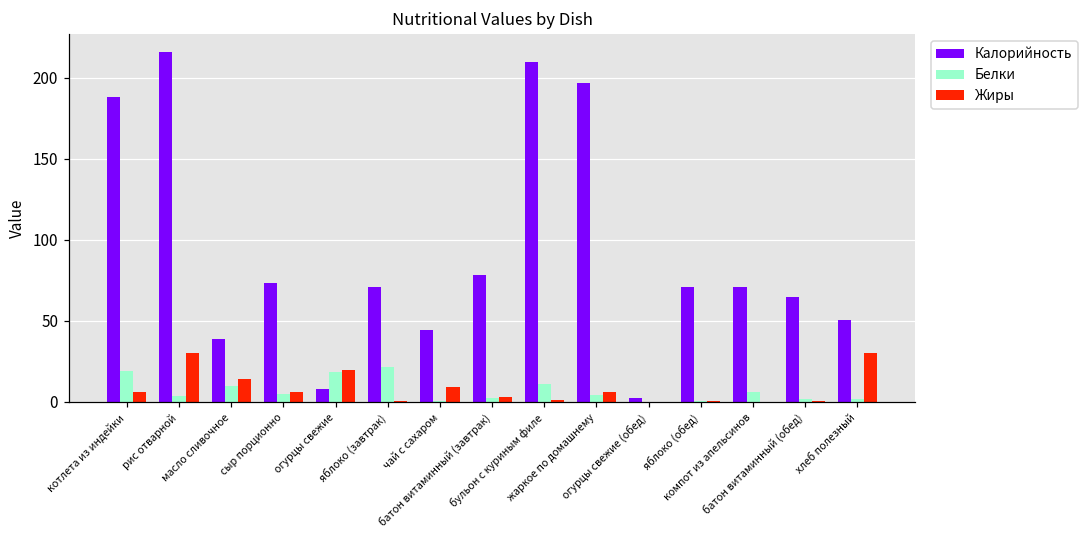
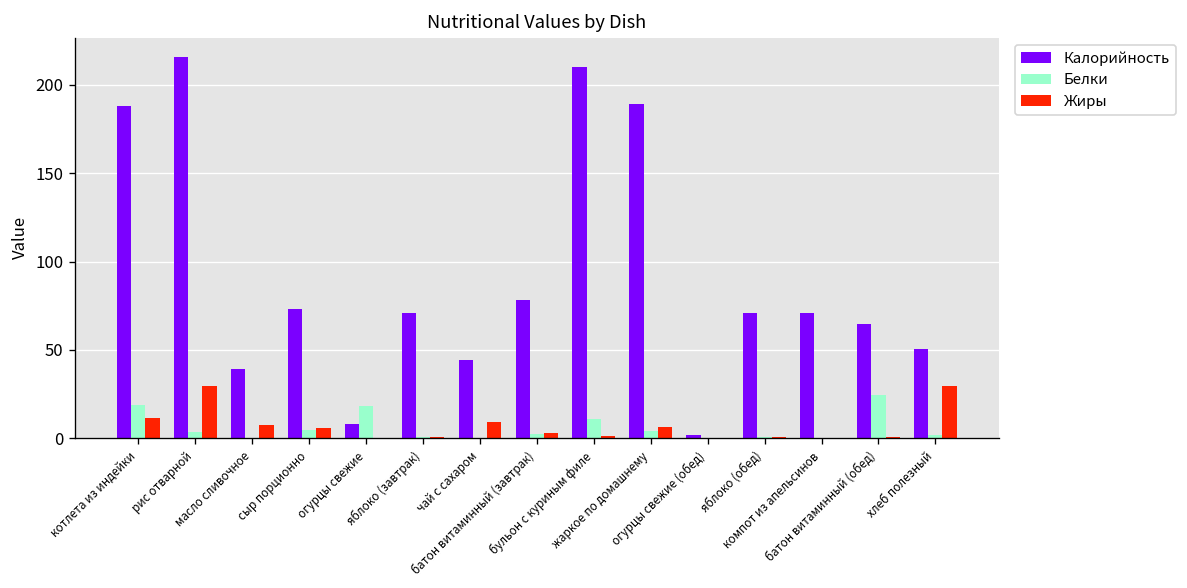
Жиры, котлета из индейки: 6 -> 12
Белки, масло сливочное: 10 -> 0
Жиры, масло сливочное: 14 -> 7
Жиры, огурцы свежие: 20 -> 0
Белки, яблоко (завтрак): 21 -> 1
Калорийность, жаркое по домашнему: 197 -> 189
Белки, компот из апельсинов: 6 -> 0
Белки, батон витаминный (обед): 2 -> 24
